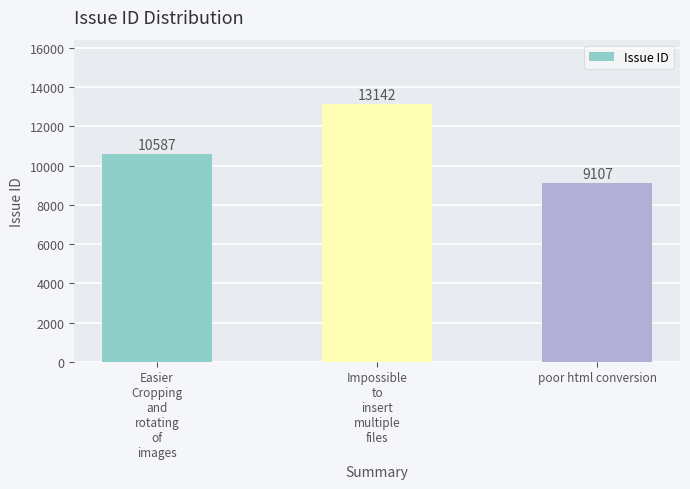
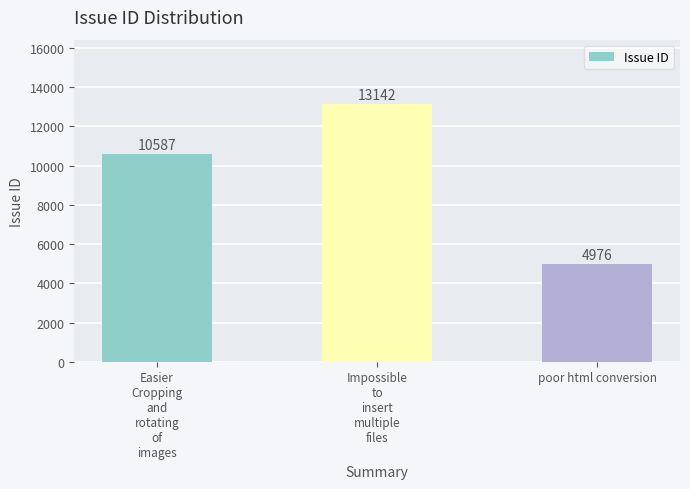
poor html conversion: 9107 -> 4976
